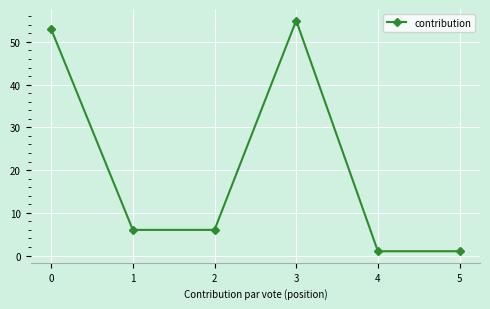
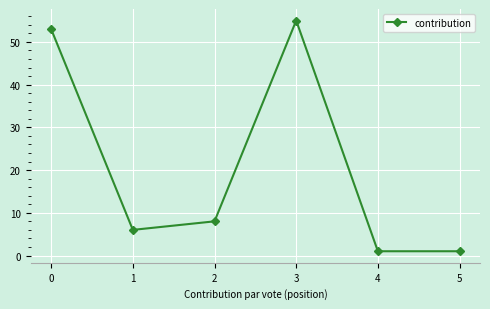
2: 6 -> 8
